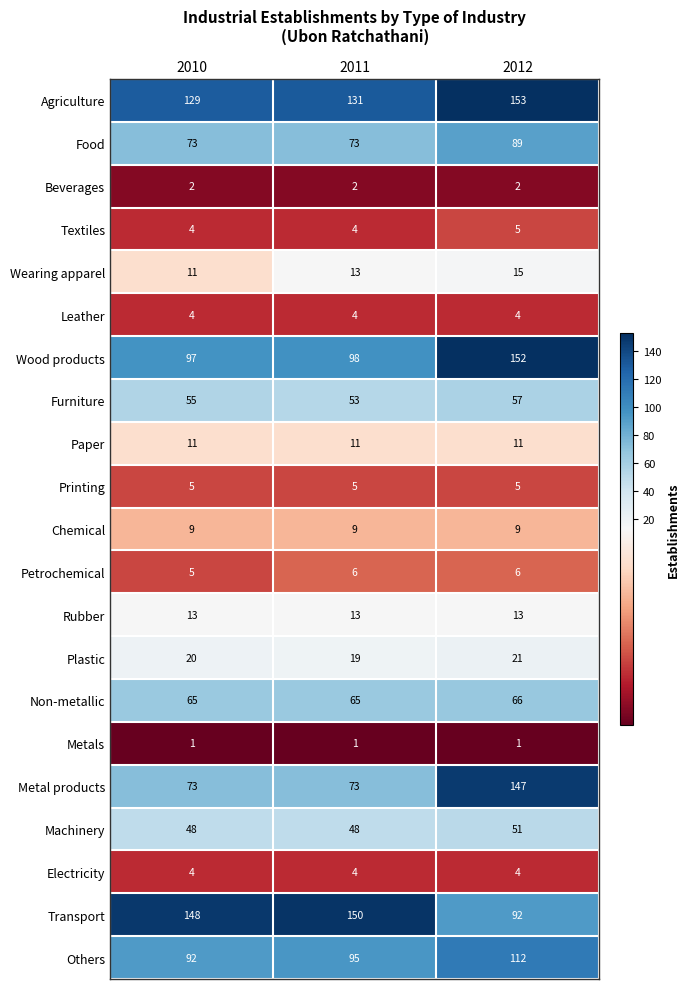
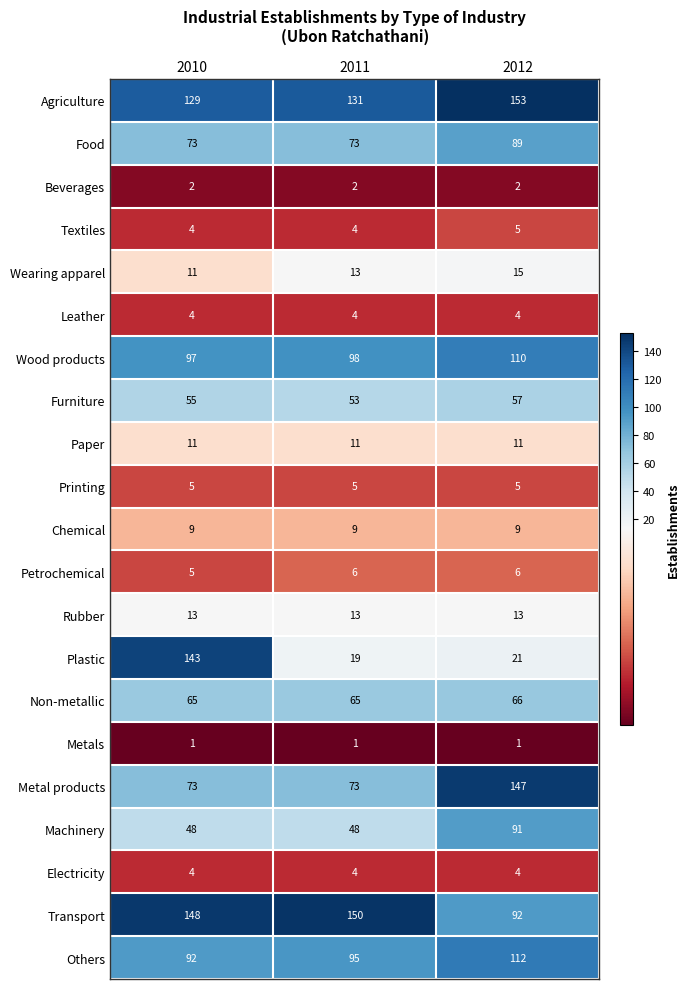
Wood products, 2012: 152 -> 110
Plastic, 2010: 20 -> 143
Machinery, 2012: 51 -> 91
